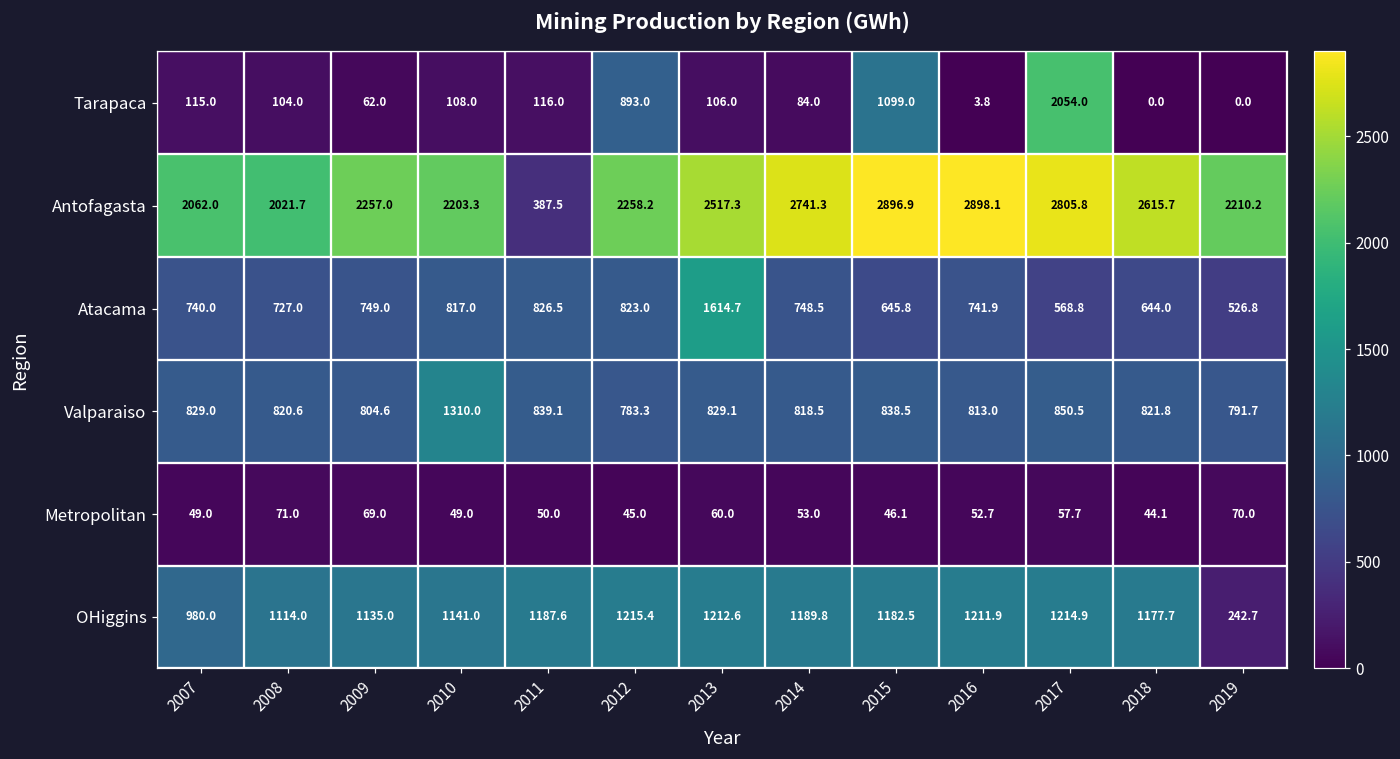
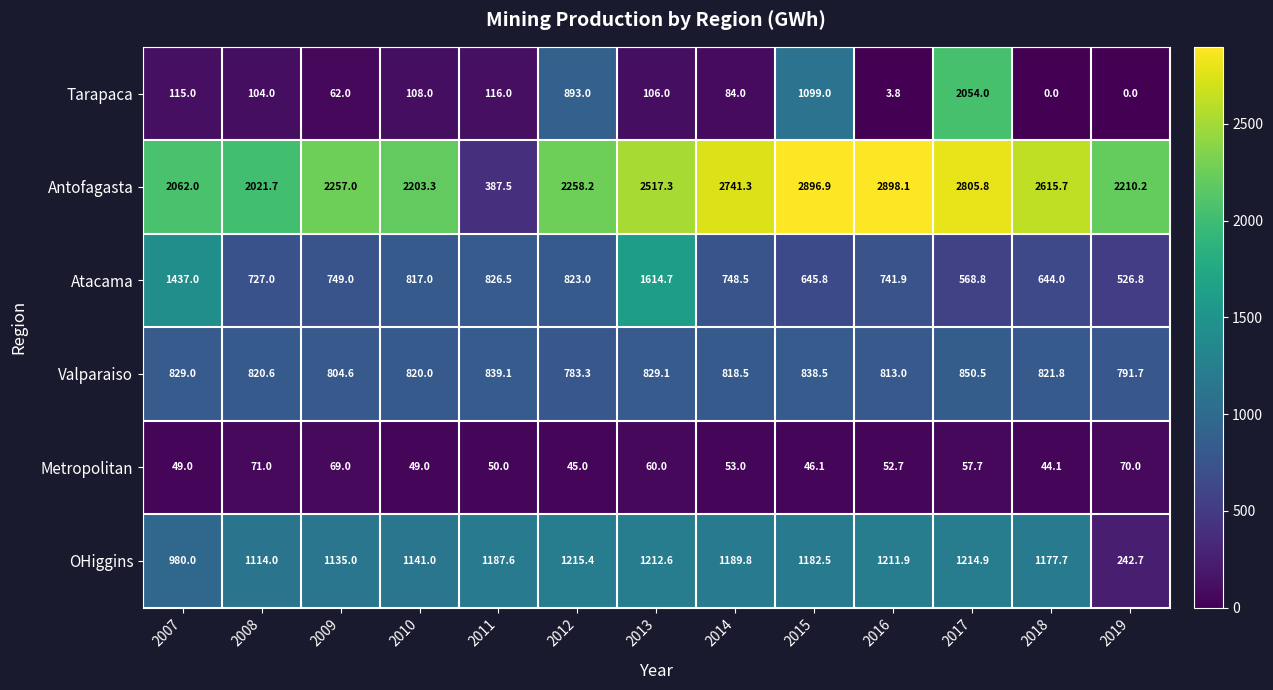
Atacama, 2007: 740.0 -> 1437.0
Valparaiso, 2010: 1310.0 -> 820.0
